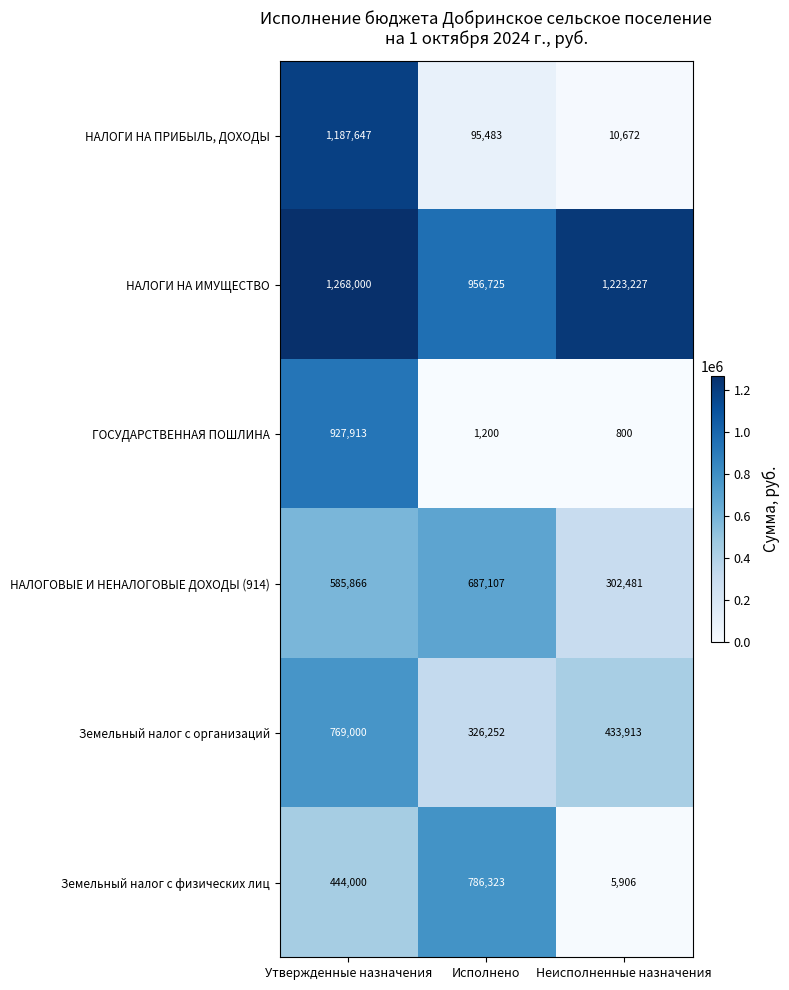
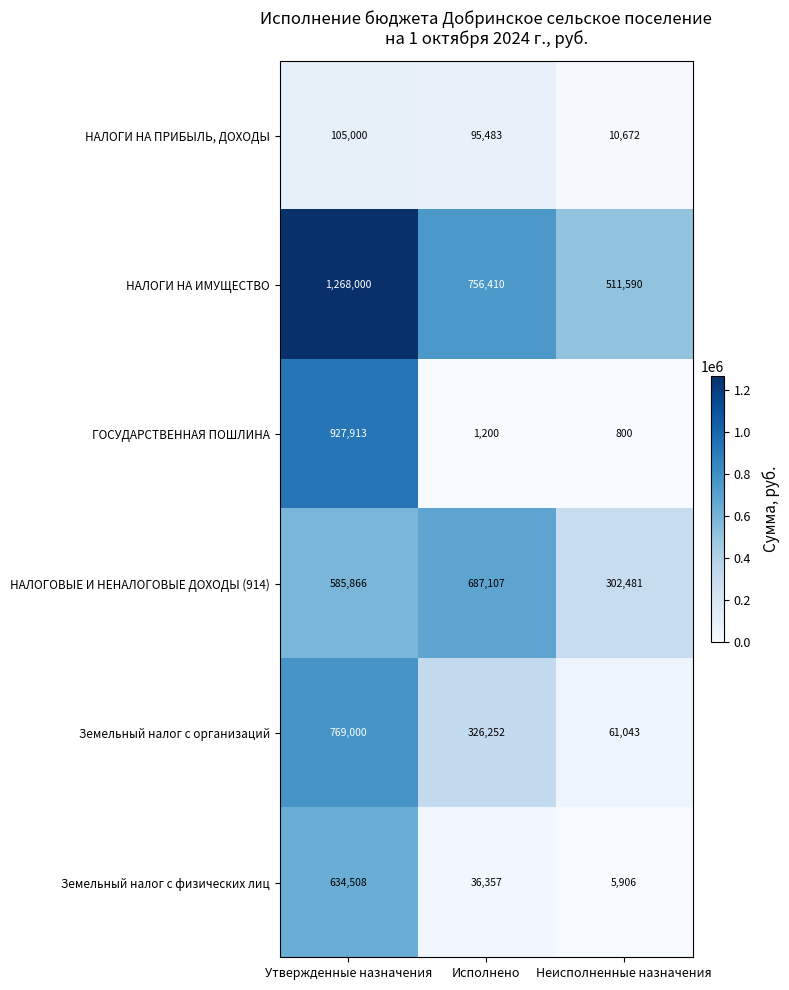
НАЛОГИ НА ПРИБЫЛЬ, ДОХОДЫ, Утвержденные назначения: 1,187,647 -> 105,000
НАЛОГИ НА ИМУЩЕСТВО, Исполнено: 956,725 -> 756,410
НАЛОГИ НА ИМУЩЕСТВО, Неисполненные назначения: 1,223,227 -> 511,590
Земельный налог с организаций, Неисполненные назначения: 433,913 -> 61,043
Земельный налог с физических лиц, Утвержденные назначения: 444,000 -> 634,508
Земельный налог с физических лиц, Исполнено: 786,323 -> 36,357
